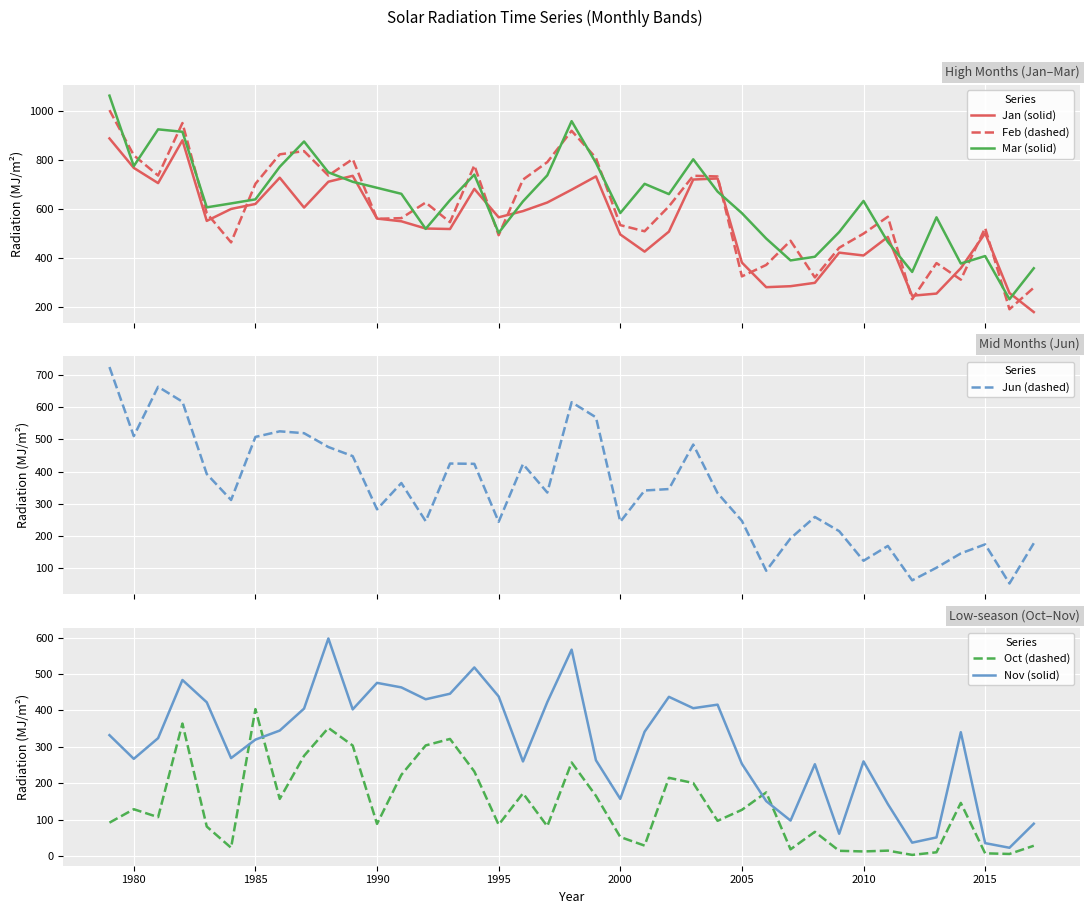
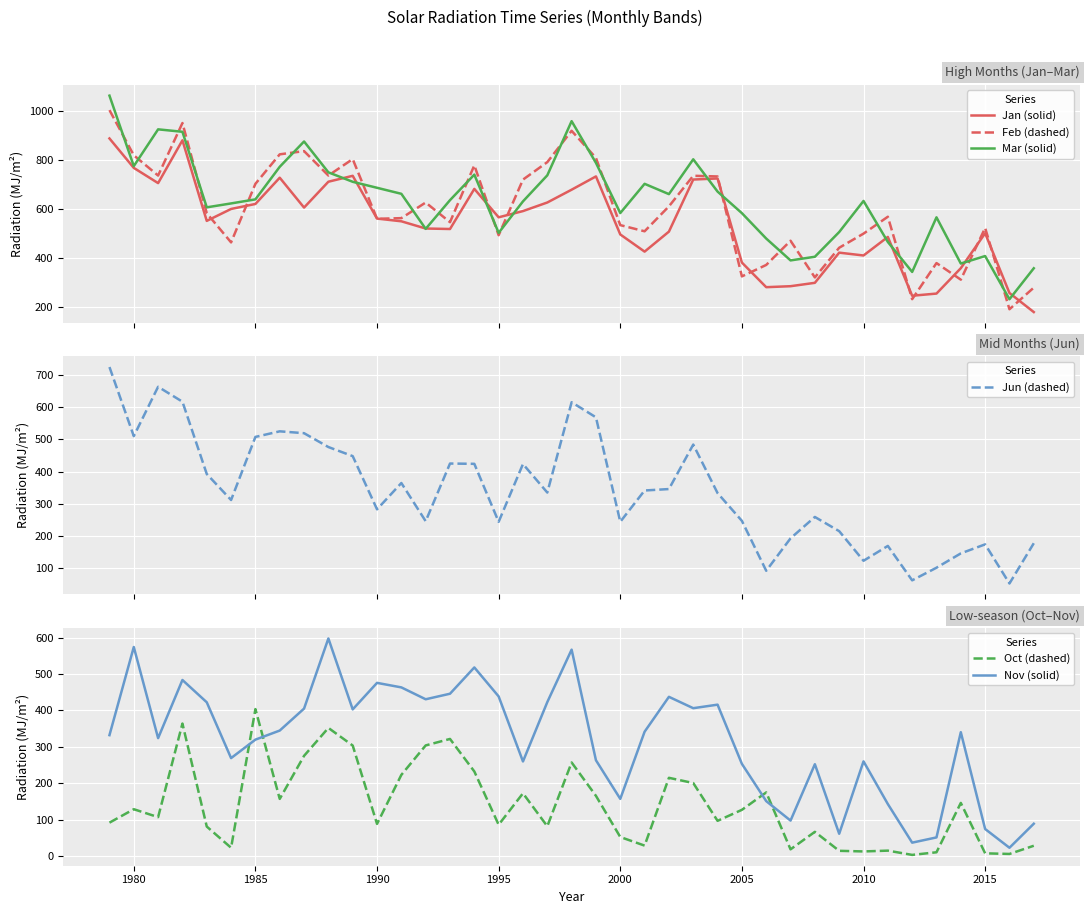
Low-season (Oct–Nov), Nov (solid), 1980: 270 -> 570
Low-season (Oct–Nov), Nov (solid), 2015: 40 -> 70
